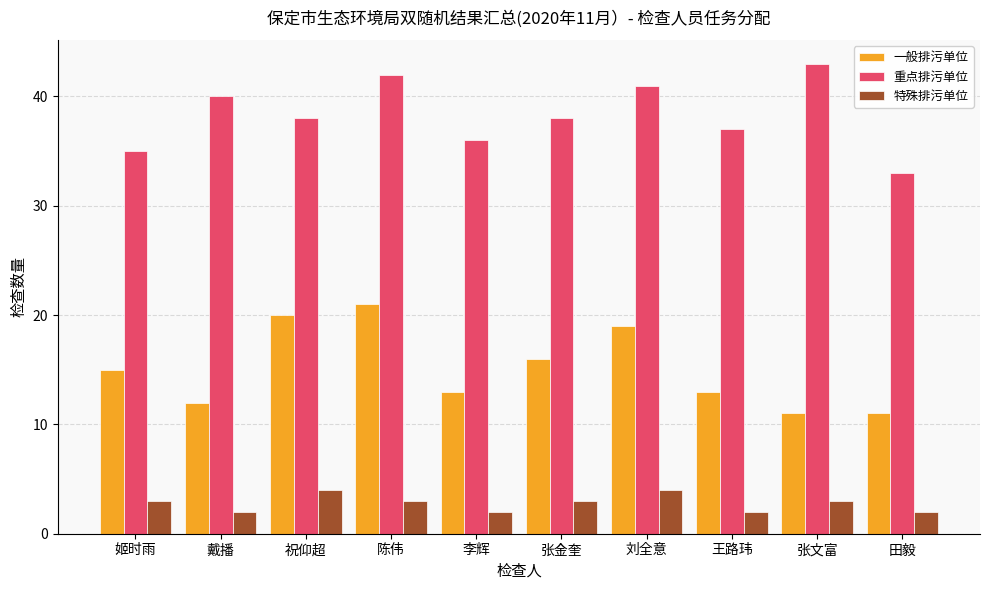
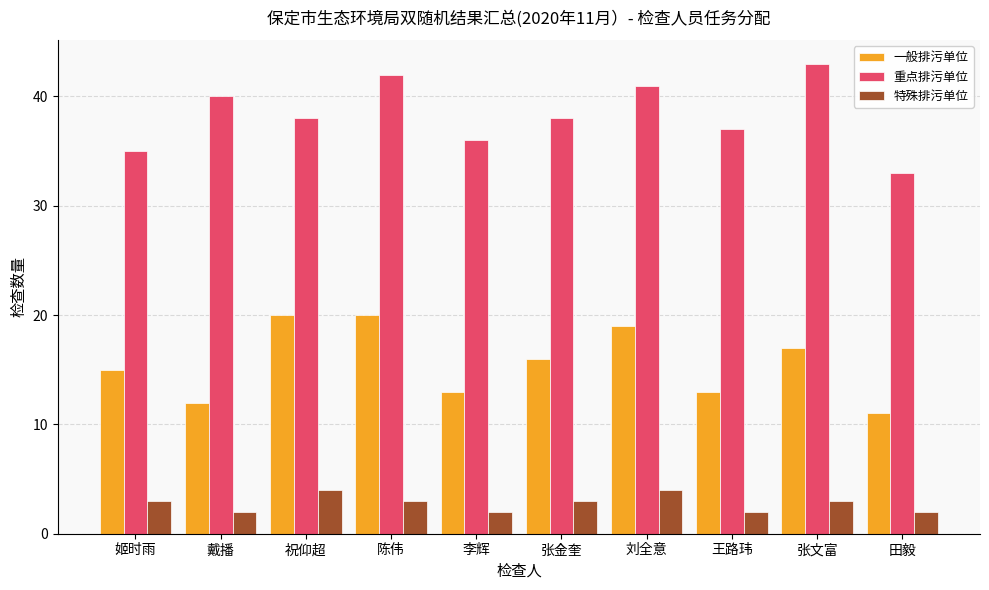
一般排污单位, 陈伟: 21 -> 20
一般排污单位, 张文富: 11 -> 17
